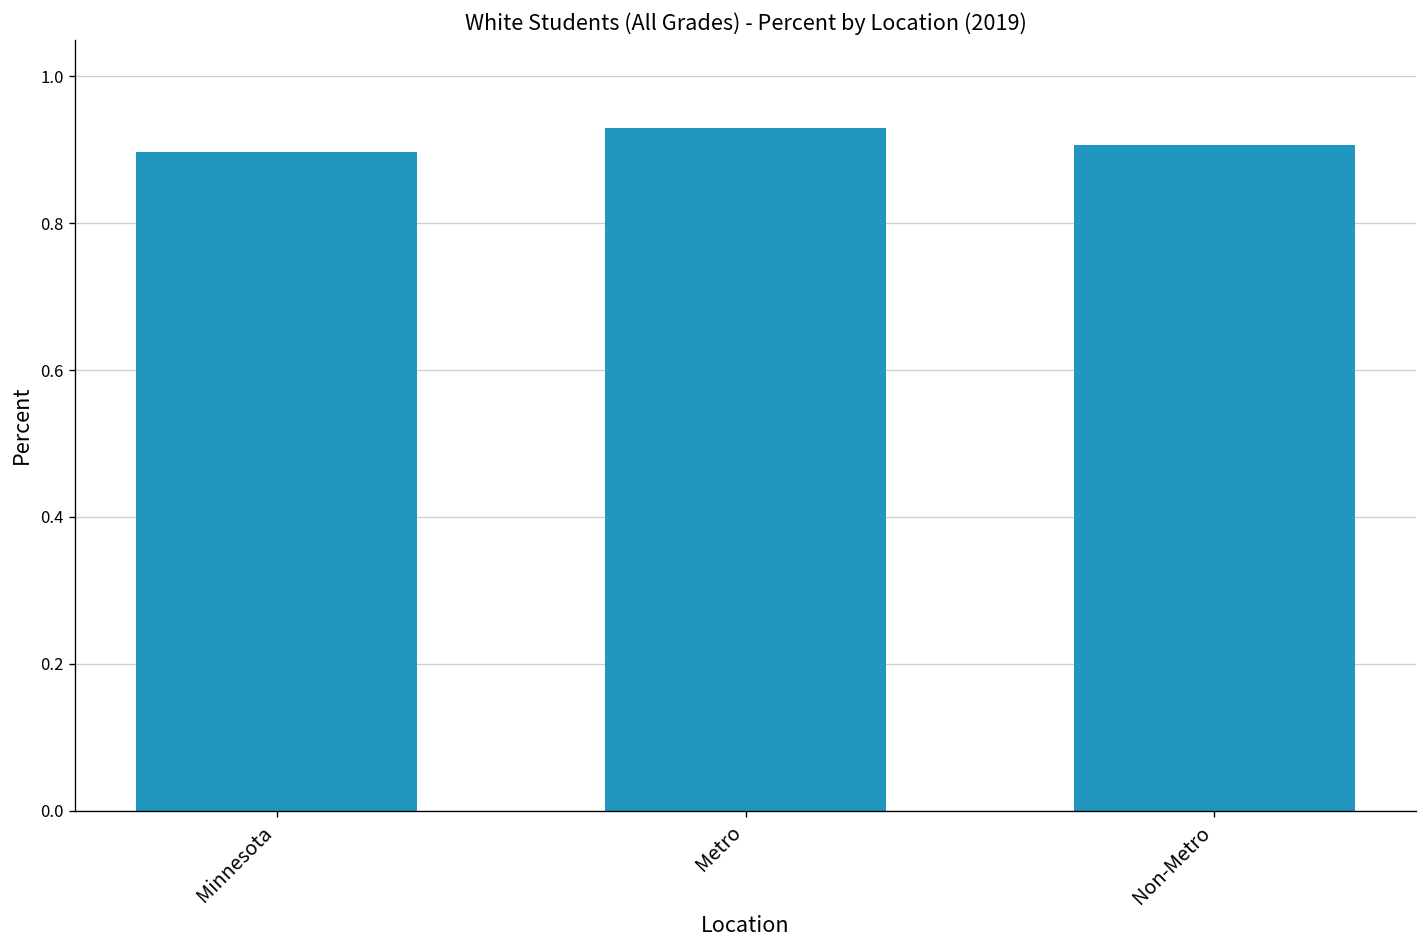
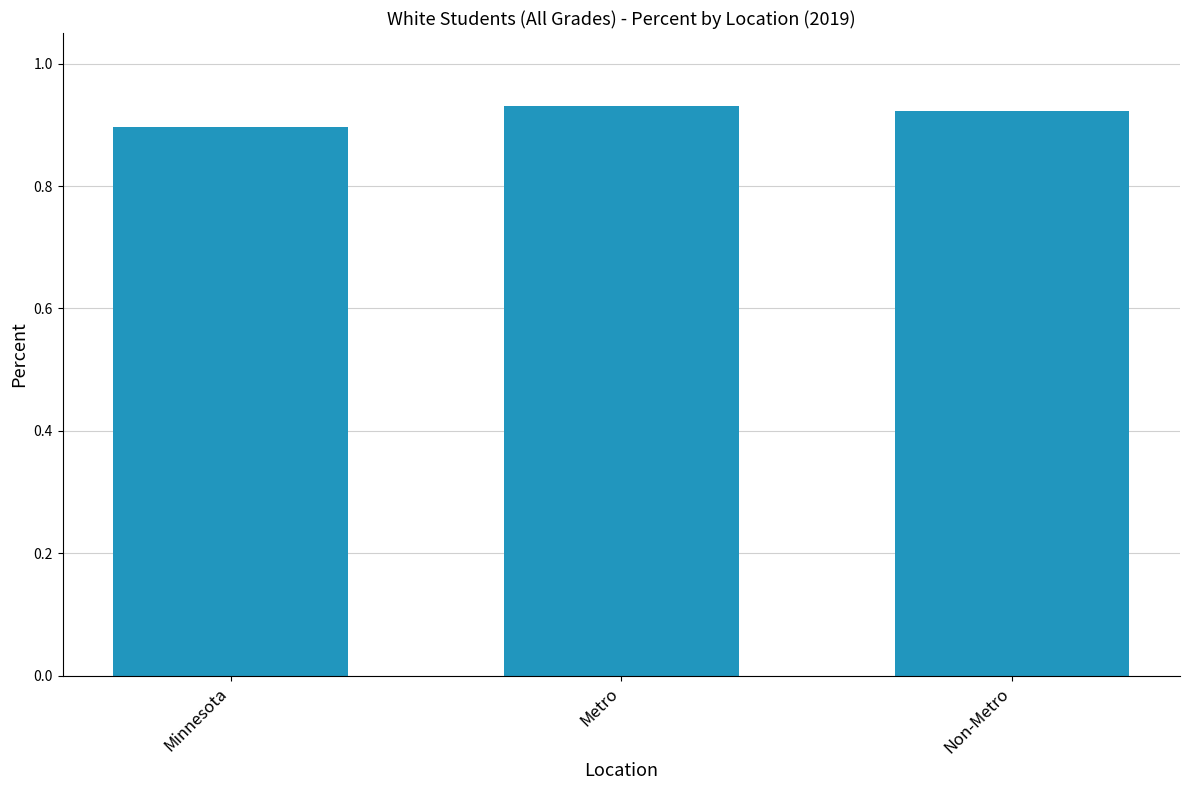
Non-Metro: 0.91 -> 0.92
